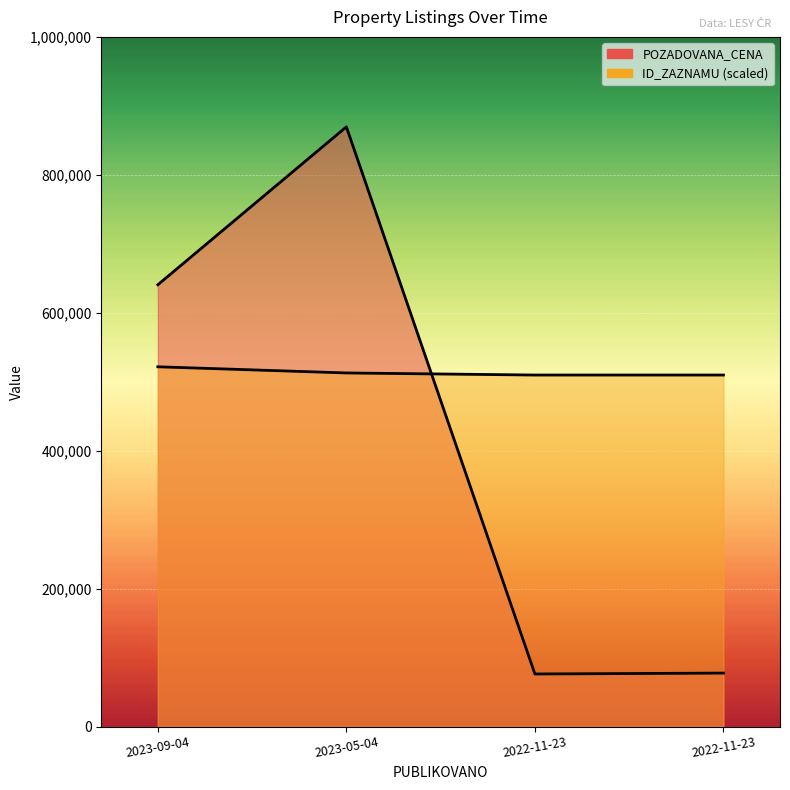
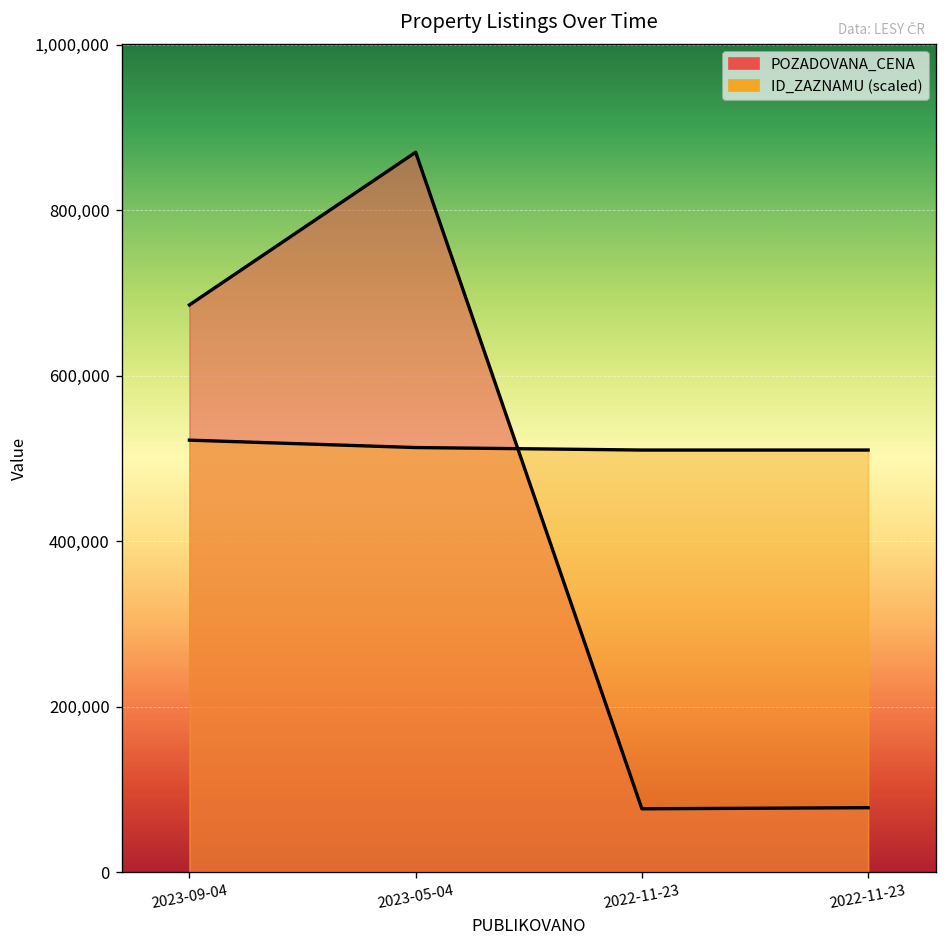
POZADOVANA_CENA, 2023-09-04: 640,000 -> 690,000
